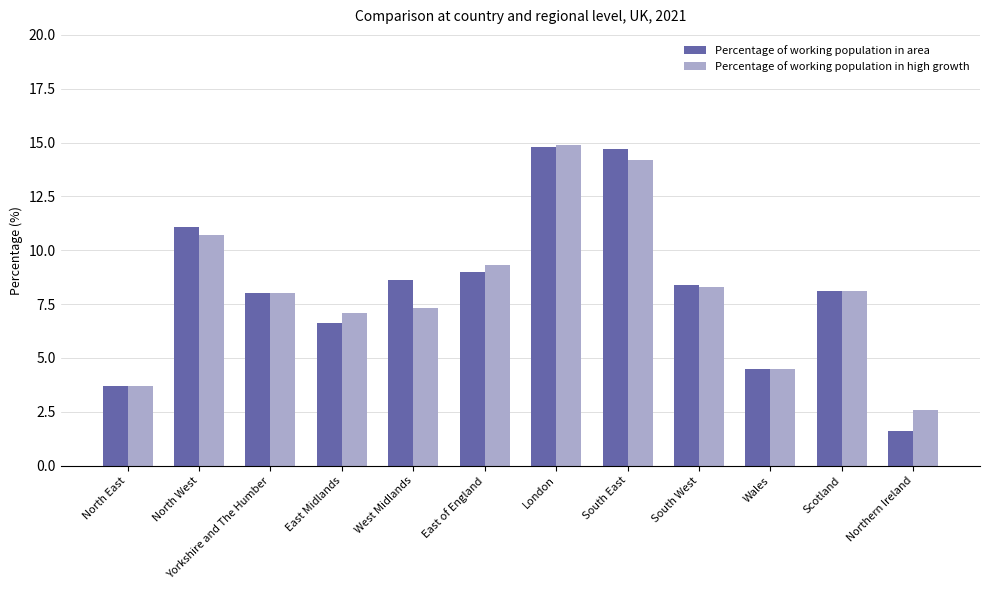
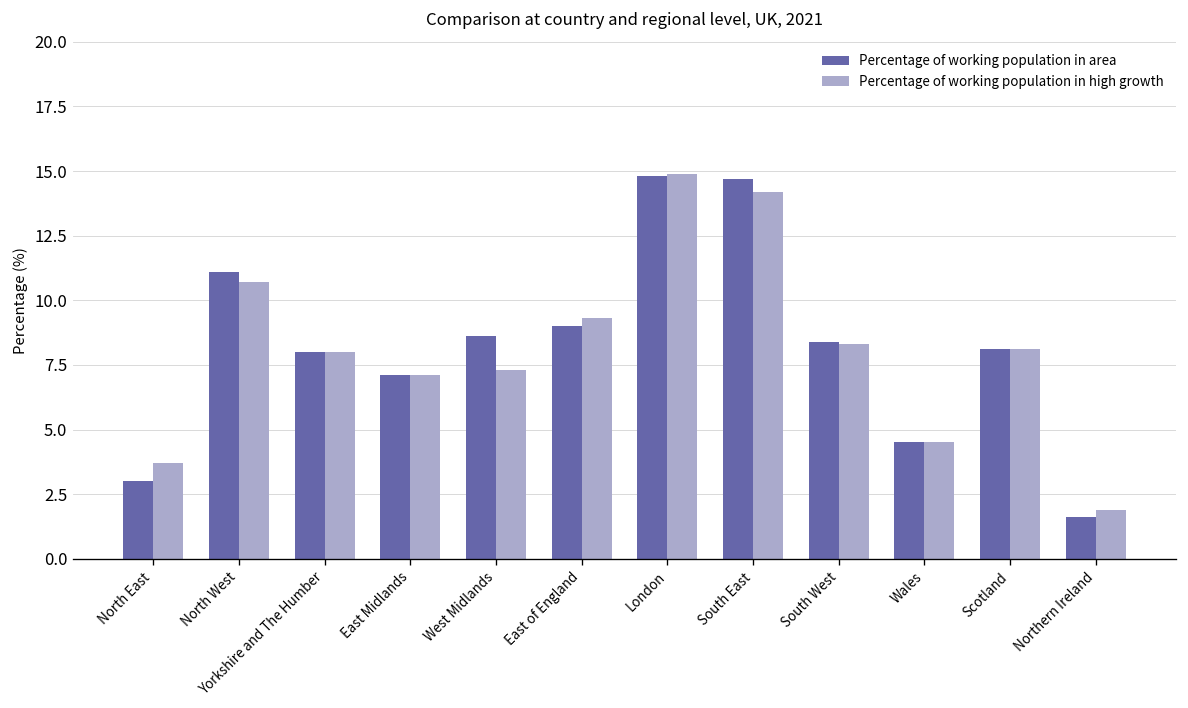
Percentage of working population in area, North East: 3.7 -> 3.0
Percentage of working population in area, East Midlands: 6.6 -> 7.1
Percentage of working population in high growth, Northern Ireland: 2.6 -> 1.9
